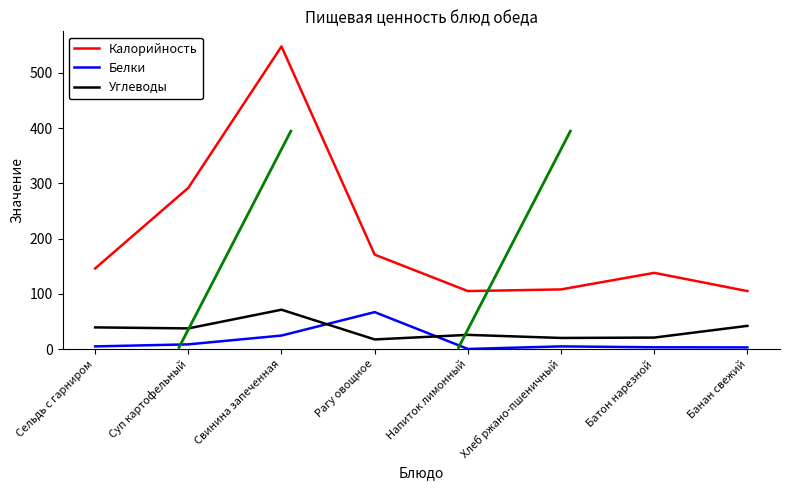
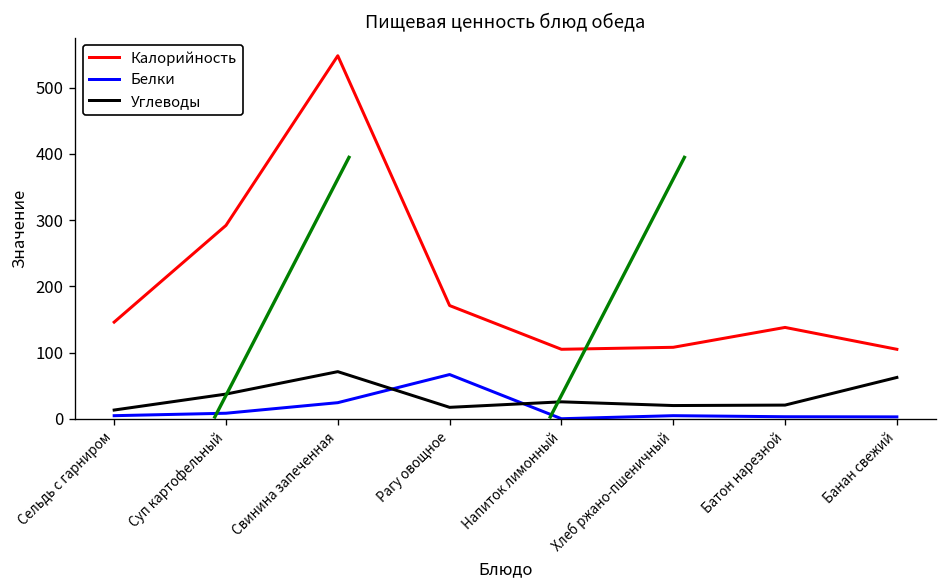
Углеводы, Сельдь с гарниром: 40 -> 10
Углеводы, Банан свежий: 40 -> 60
